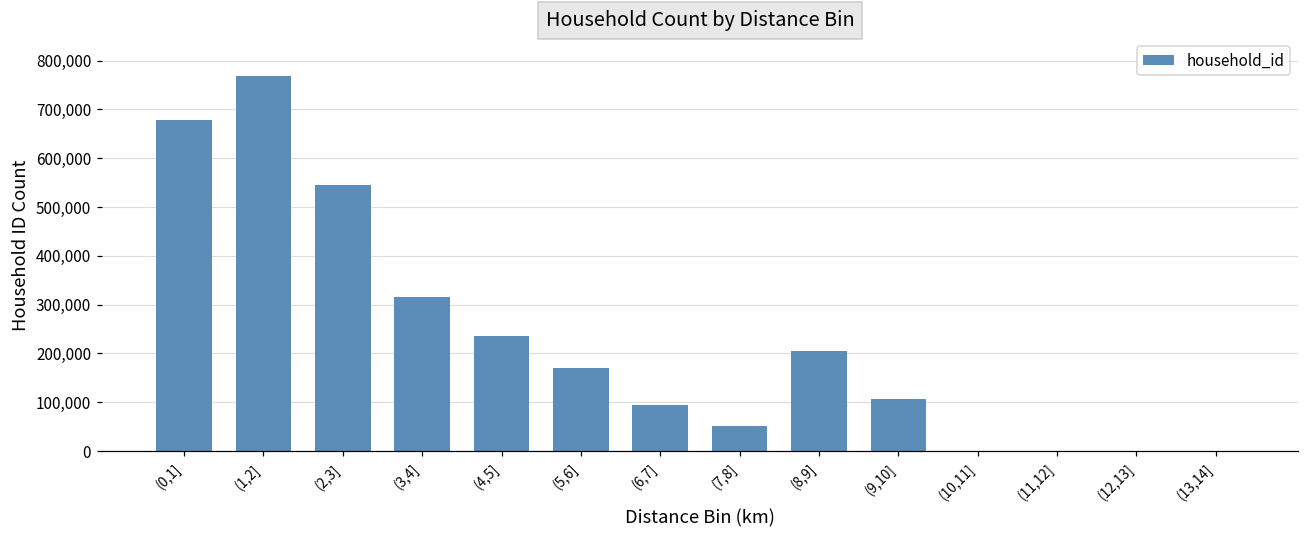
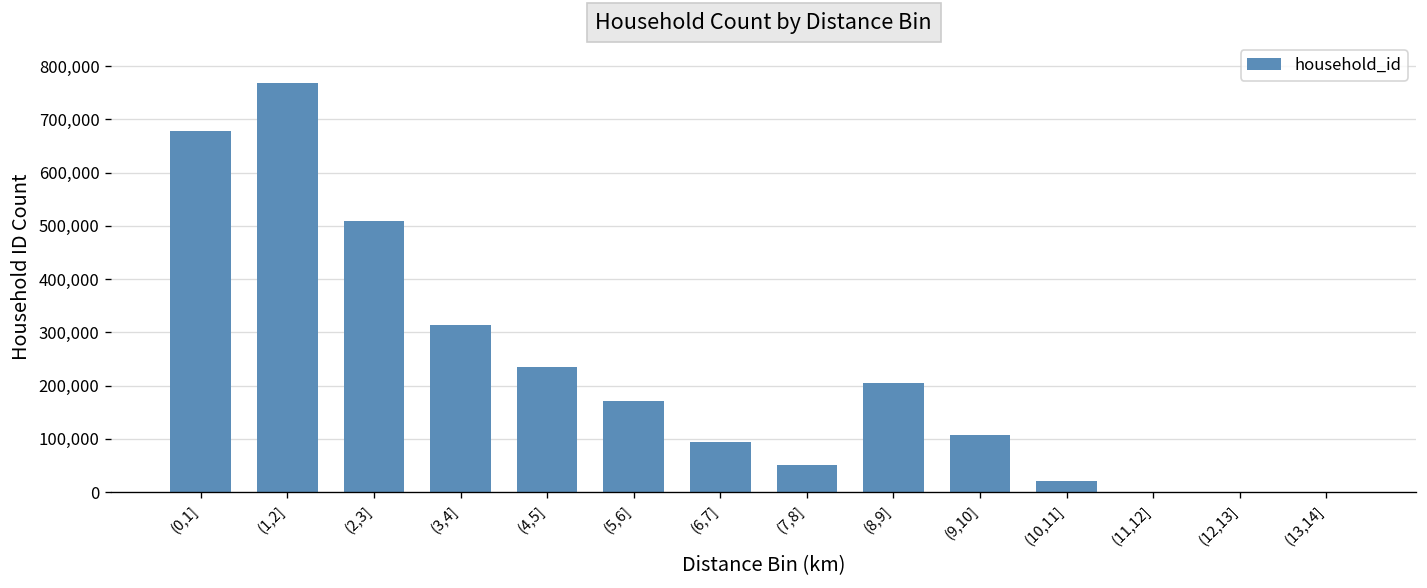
(2,3]: 540,000 -> 510,000
(10,11]: 0 -> 20,000
